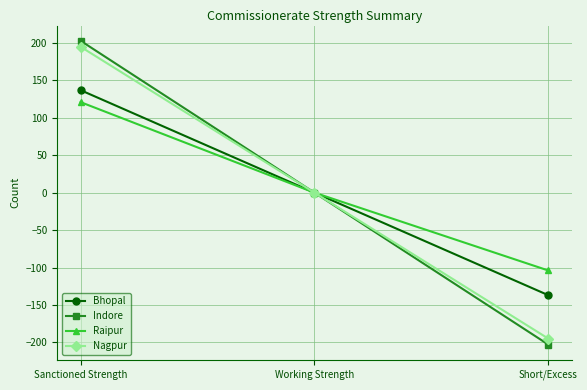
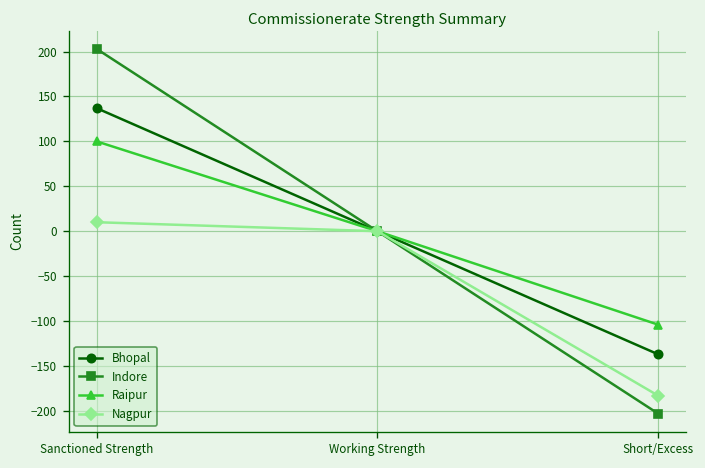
Raipur, Sanctioned Strength: 120 -> 100
Nagpur, Sanctioned Strength: 200 -> 10
Nagpur, Short/Excess: -200 -> -180
